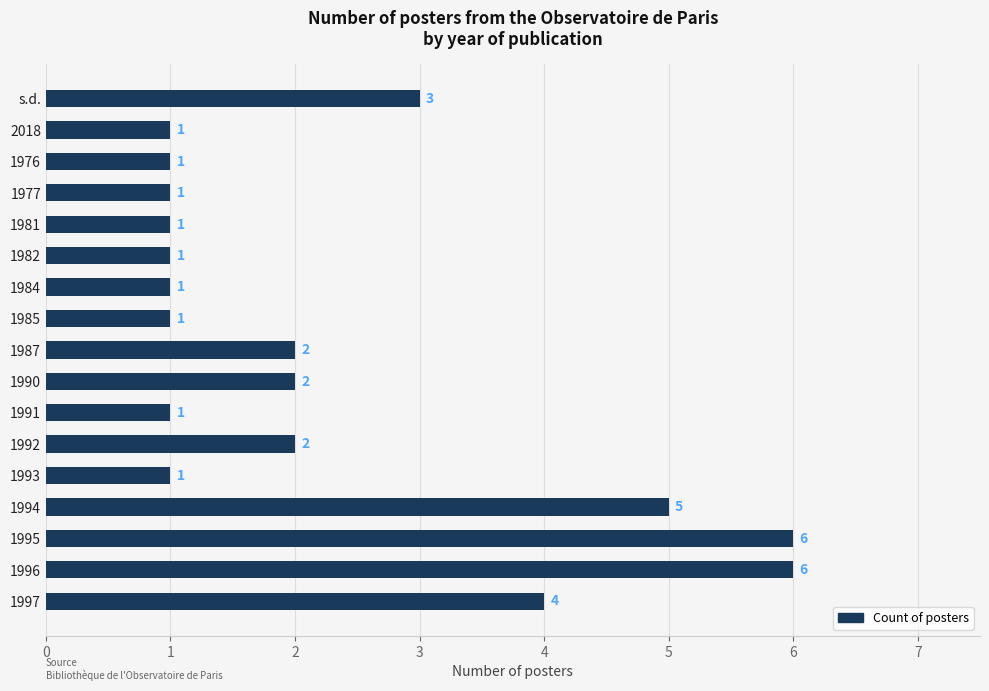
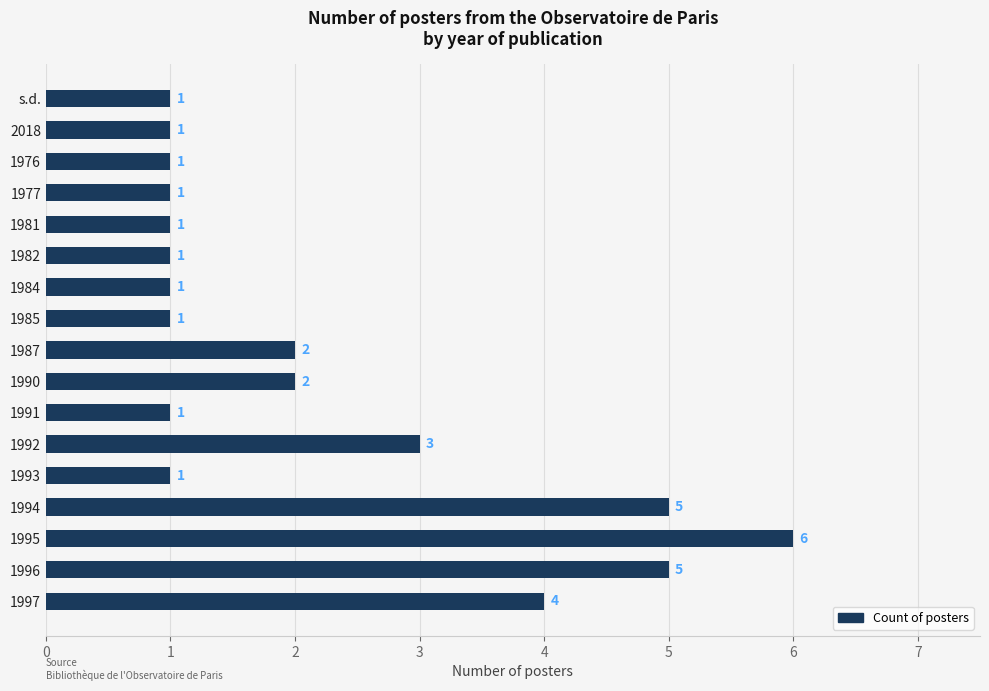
s.d.: 3 -> 1
1992: 2 -> 3
1996: 6 -> 5
